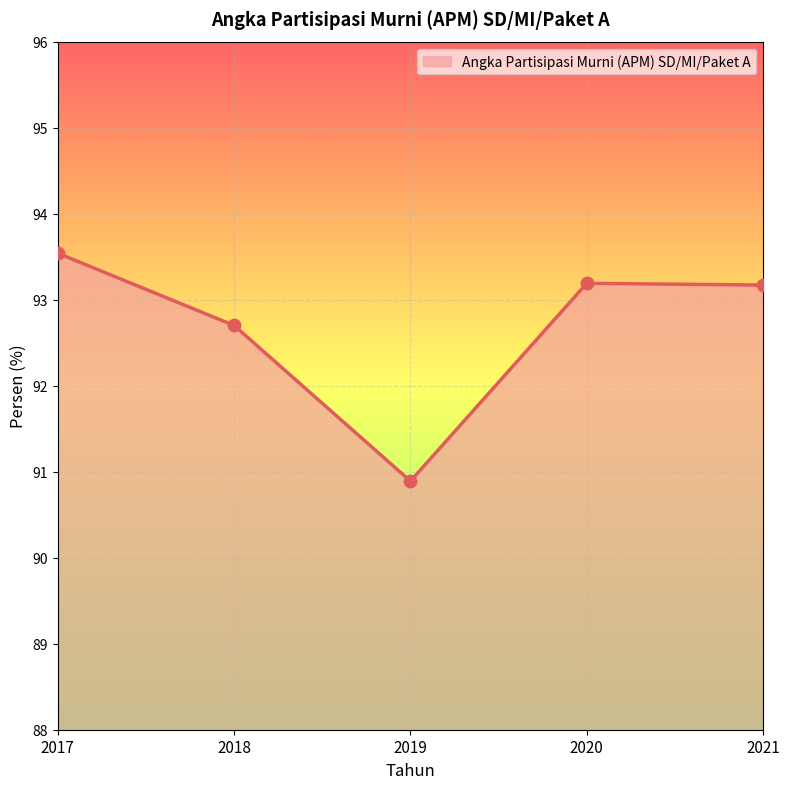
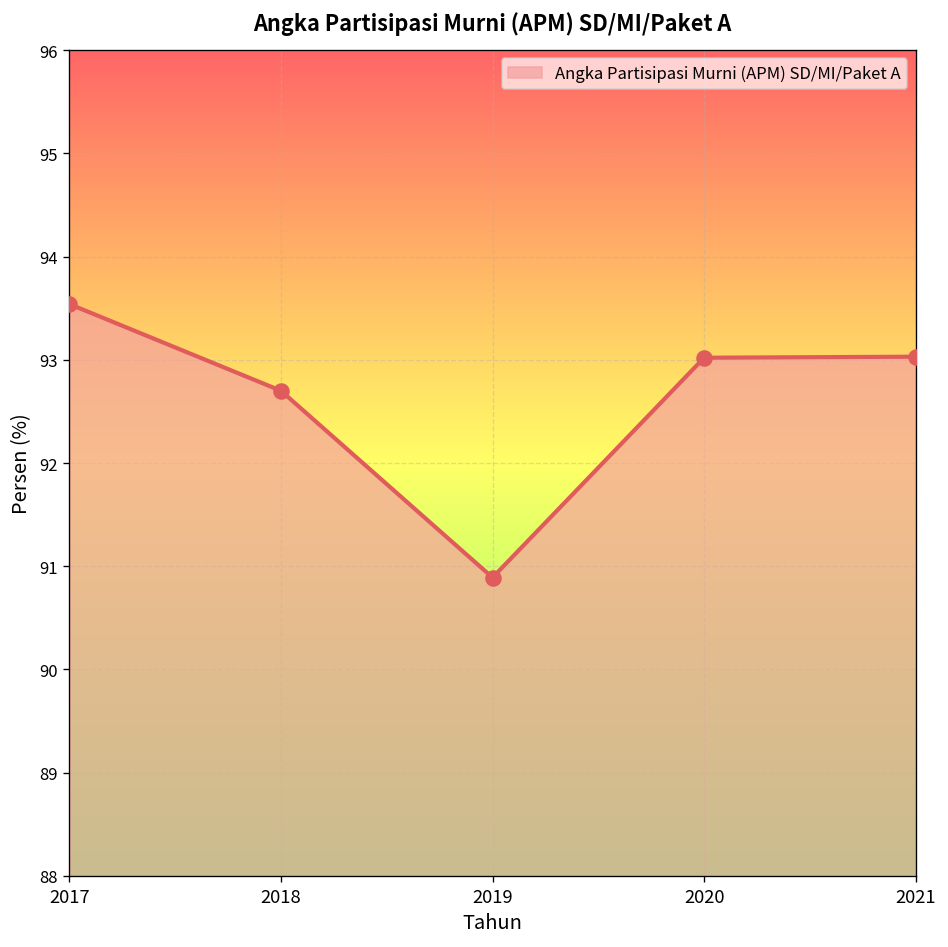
2020: 93.2 -> 93.0
2021: 93.2 -> 93.0
